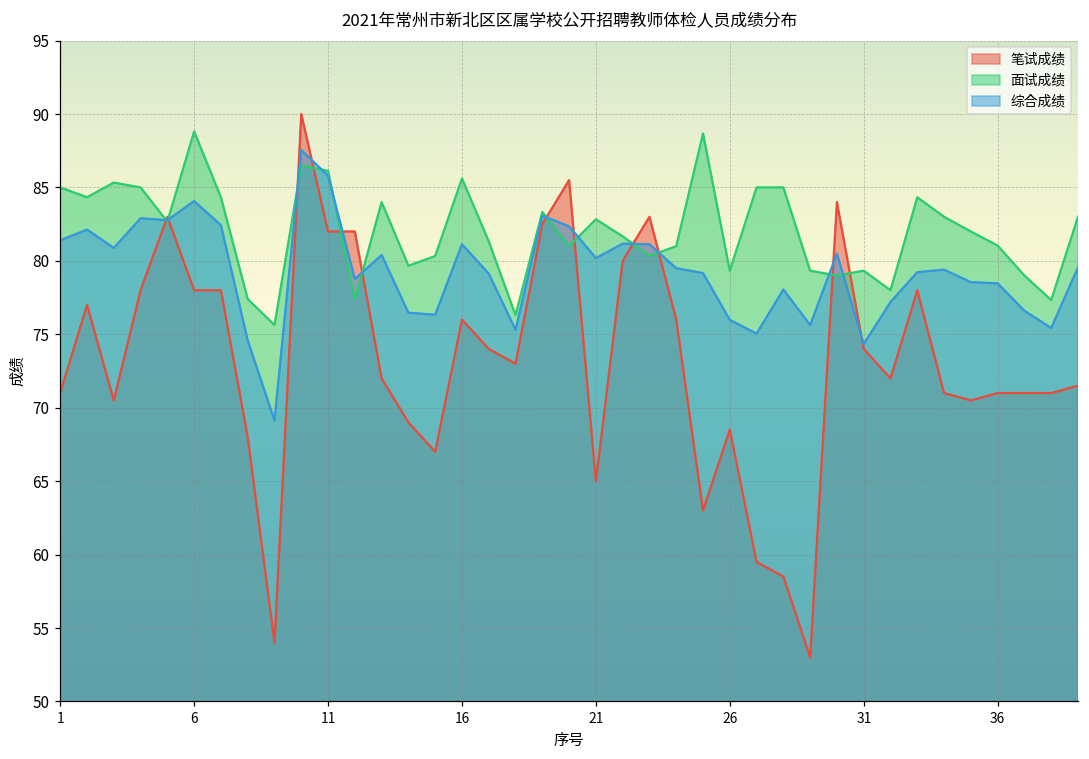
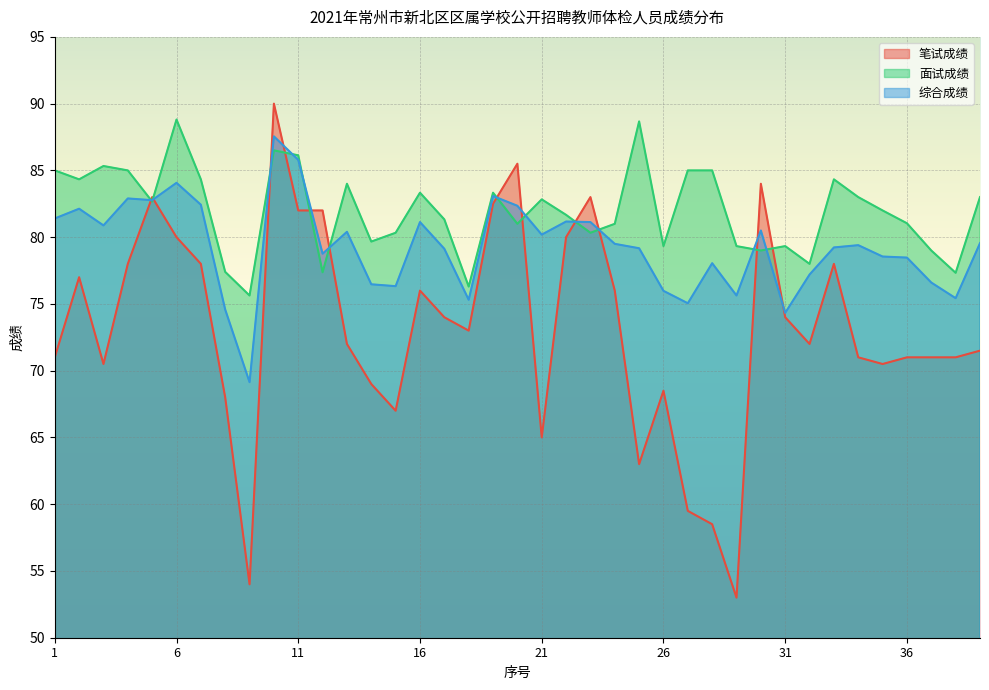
笔试成绩, 6: 78 -> 80
面试成绩, 16: 85.6 -> 83.3
